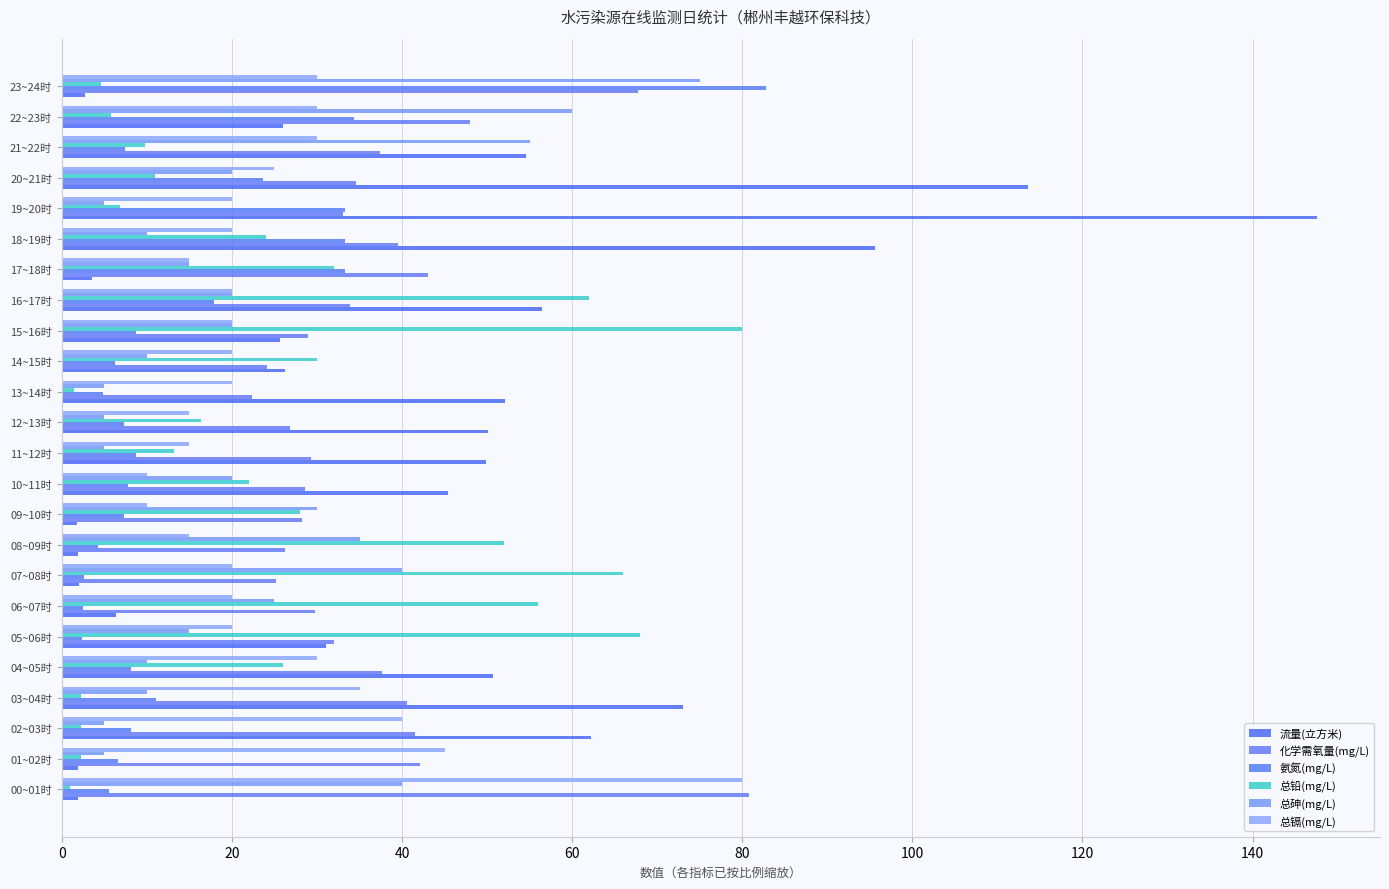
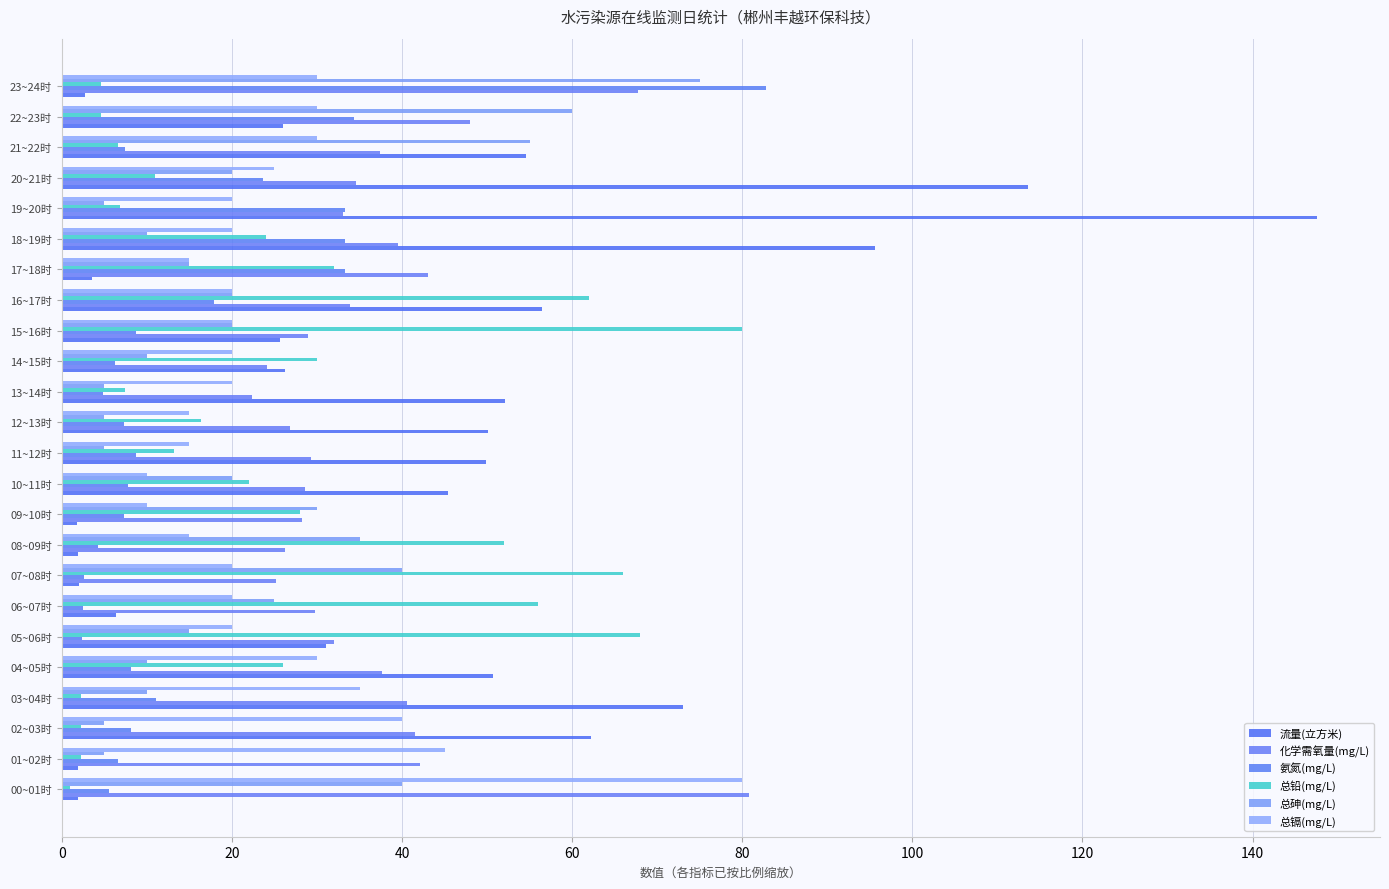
总铅(mg/L), 22~23时: 6 -> 5
总铅(mg/L), 21~22时: 10 -> 7
总铅(mg/L), 13~14时: 1 -> 7
